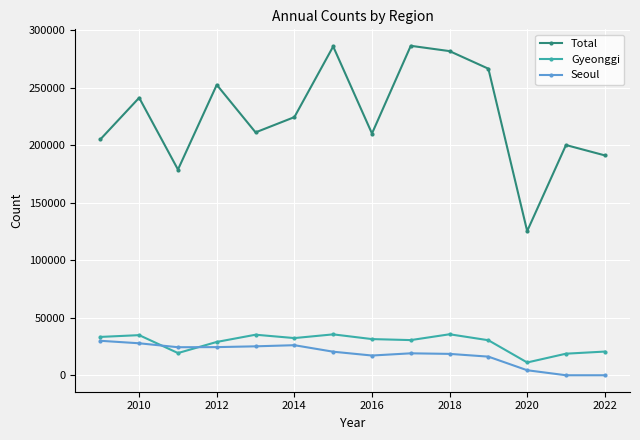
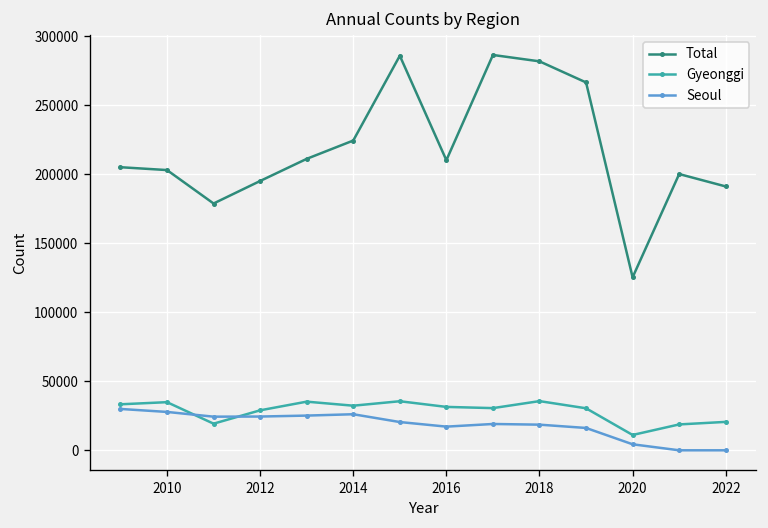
Total, 2010: 241000 -> 203000
Total, 2012: 252000 -> 195000
